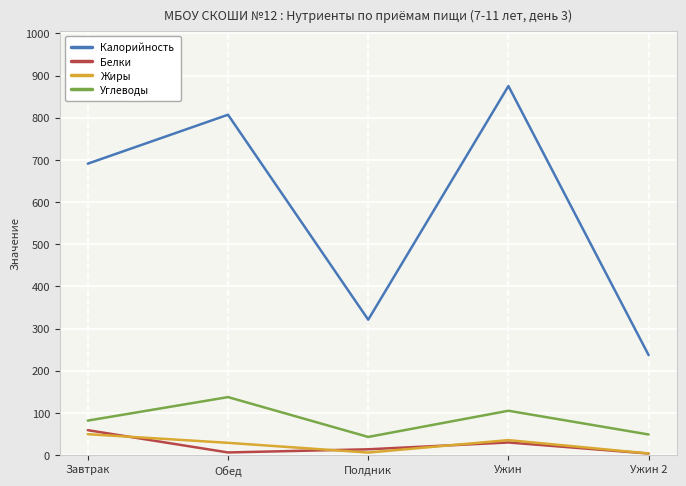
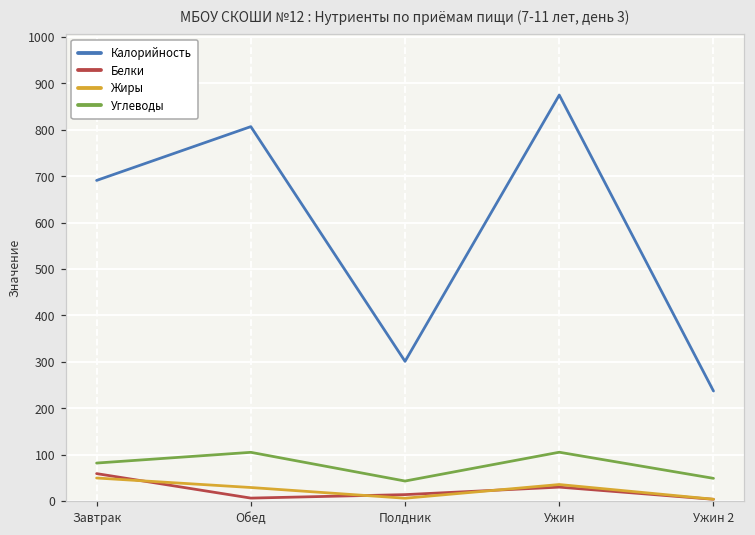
Углеводы, Обед: 140 -> 100
Калорийность, Полдник: 320 -> 300
